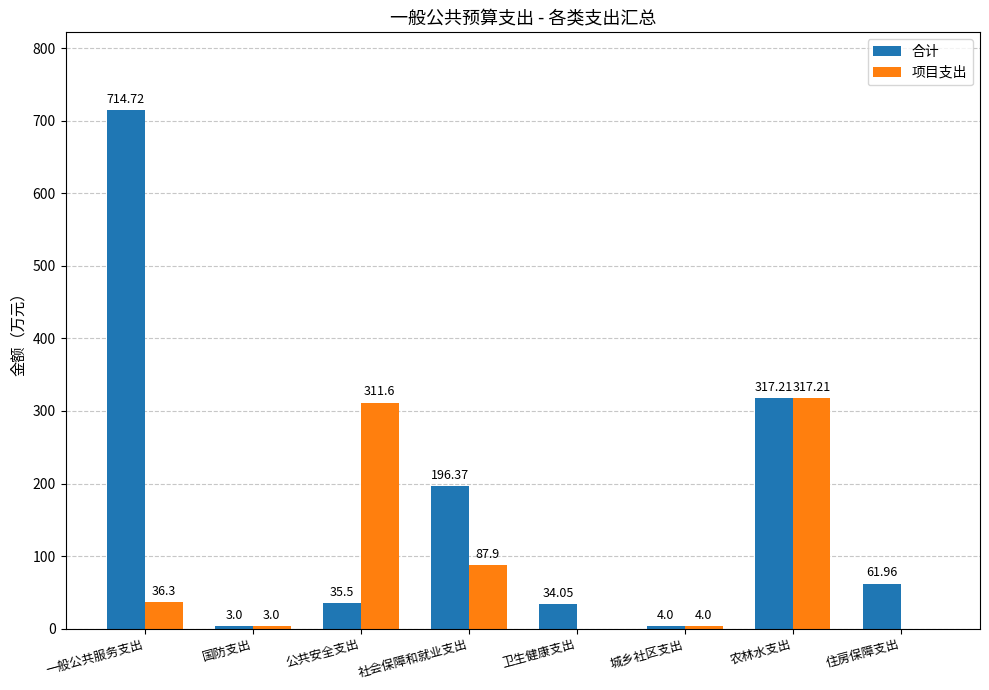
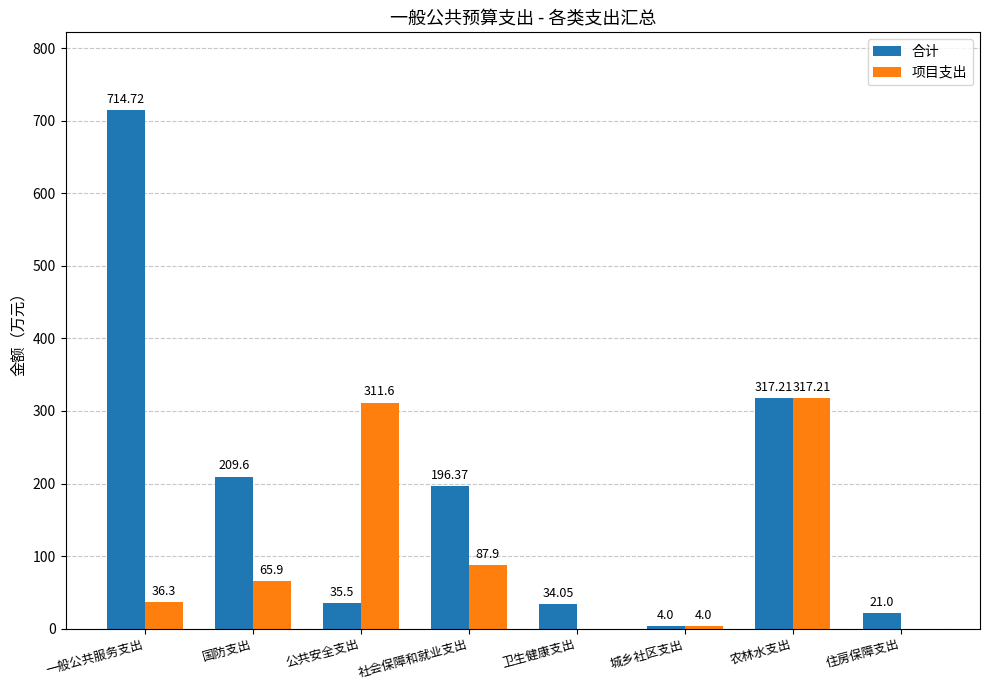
合计, 国防支出: 3.0 -> 209.6
项目支出, 国防支出: 3.0 -> 65.9
合计, 住房保障支出: 61.96 -> 21.0
